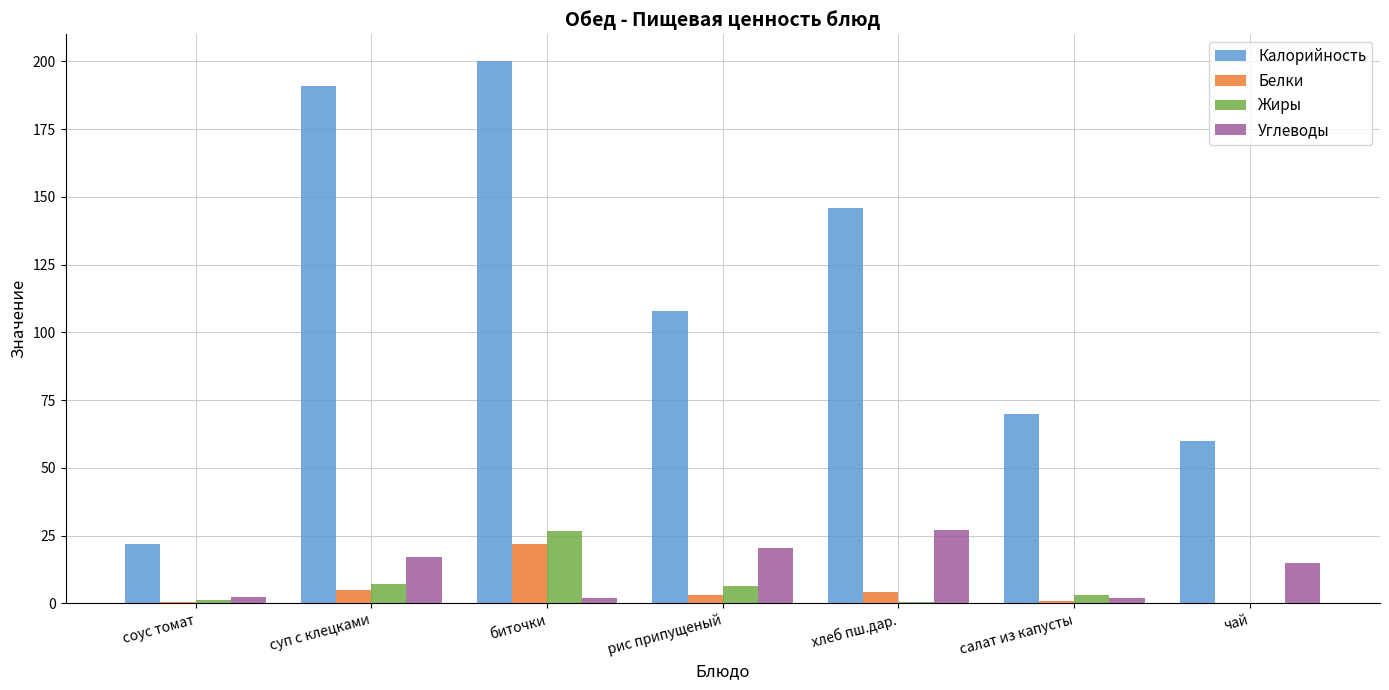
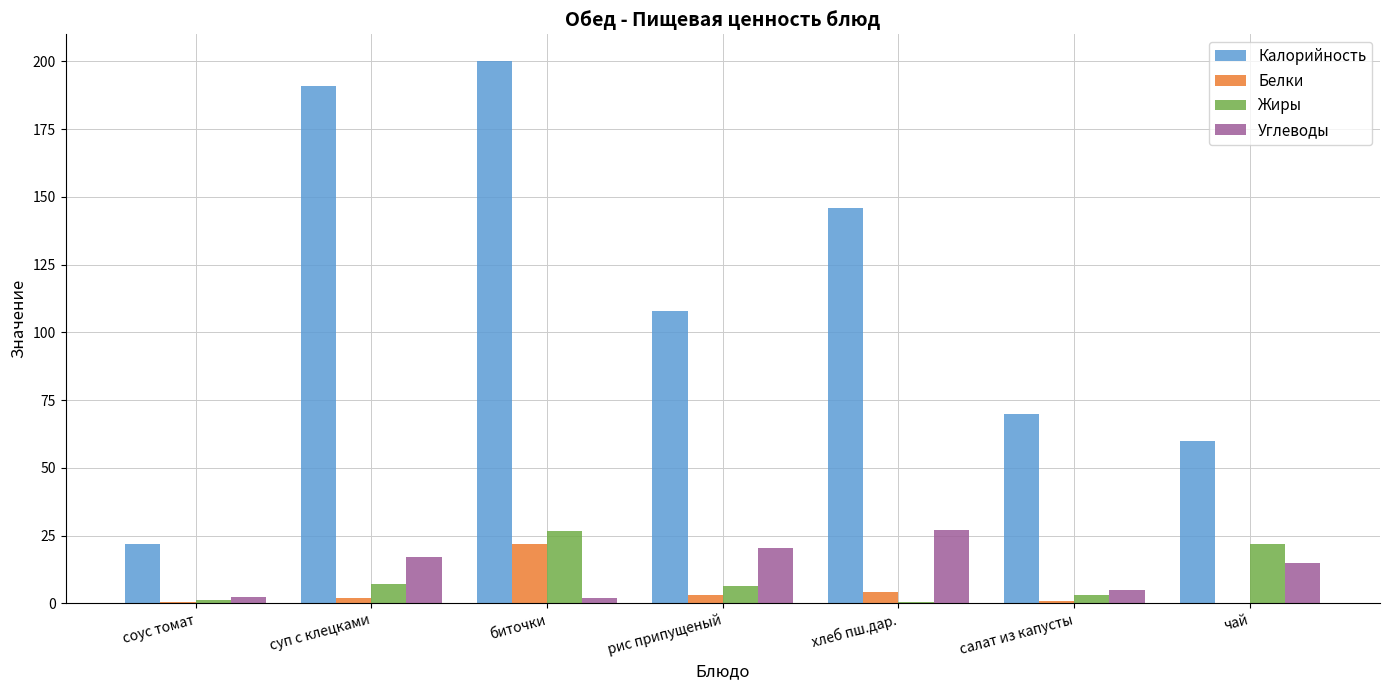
Белки, суп с клецками: 5 -> 2
Углеводы, салат из капусты: 2 -> 5
Жиры, чай: 0 -> 22
